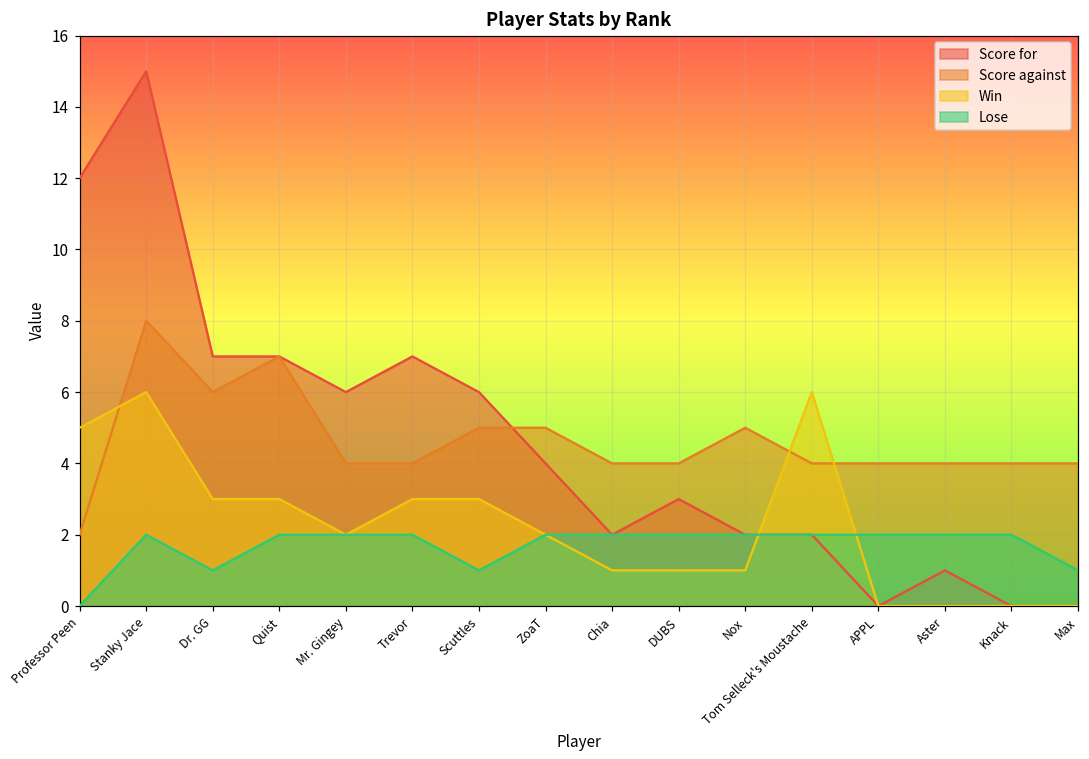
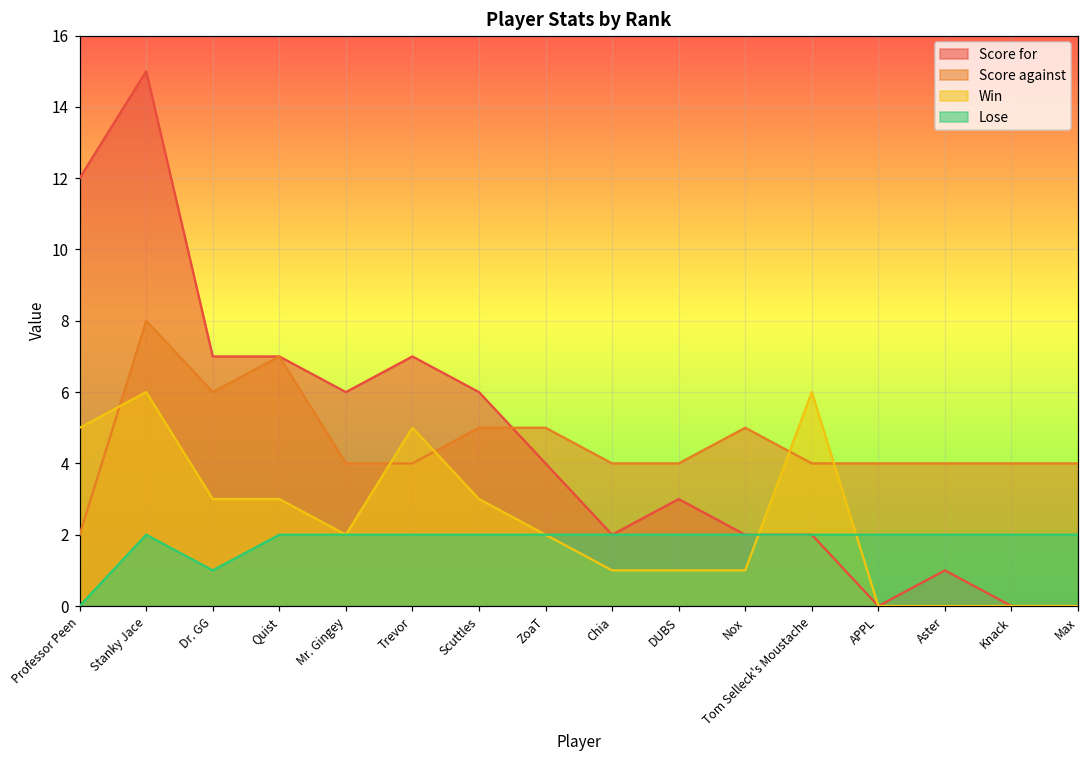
Win, Trevor: 3 -> 5
Lose, Scuttles: 1 -> 2
Lose, Max: 1 -> 2
